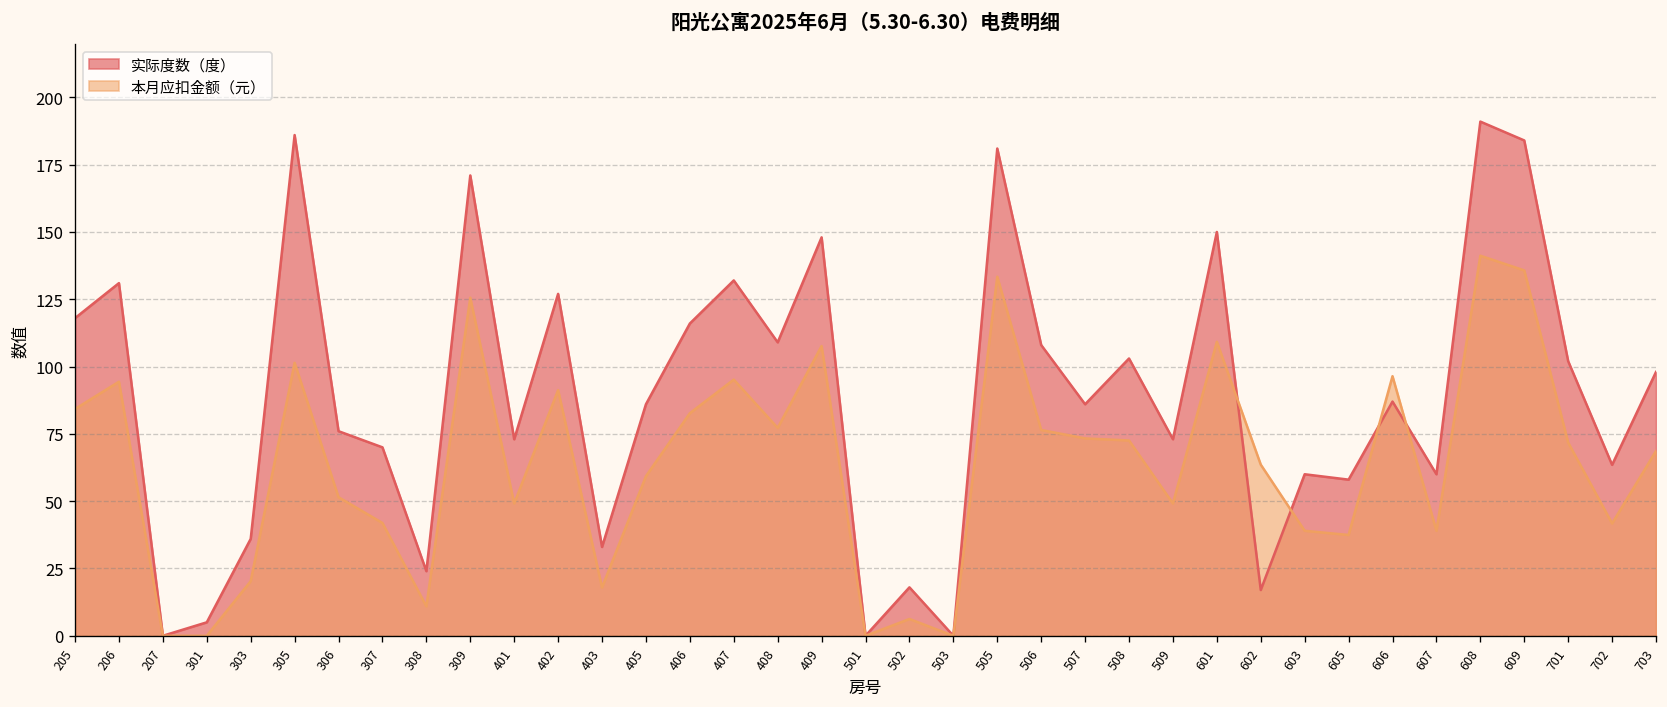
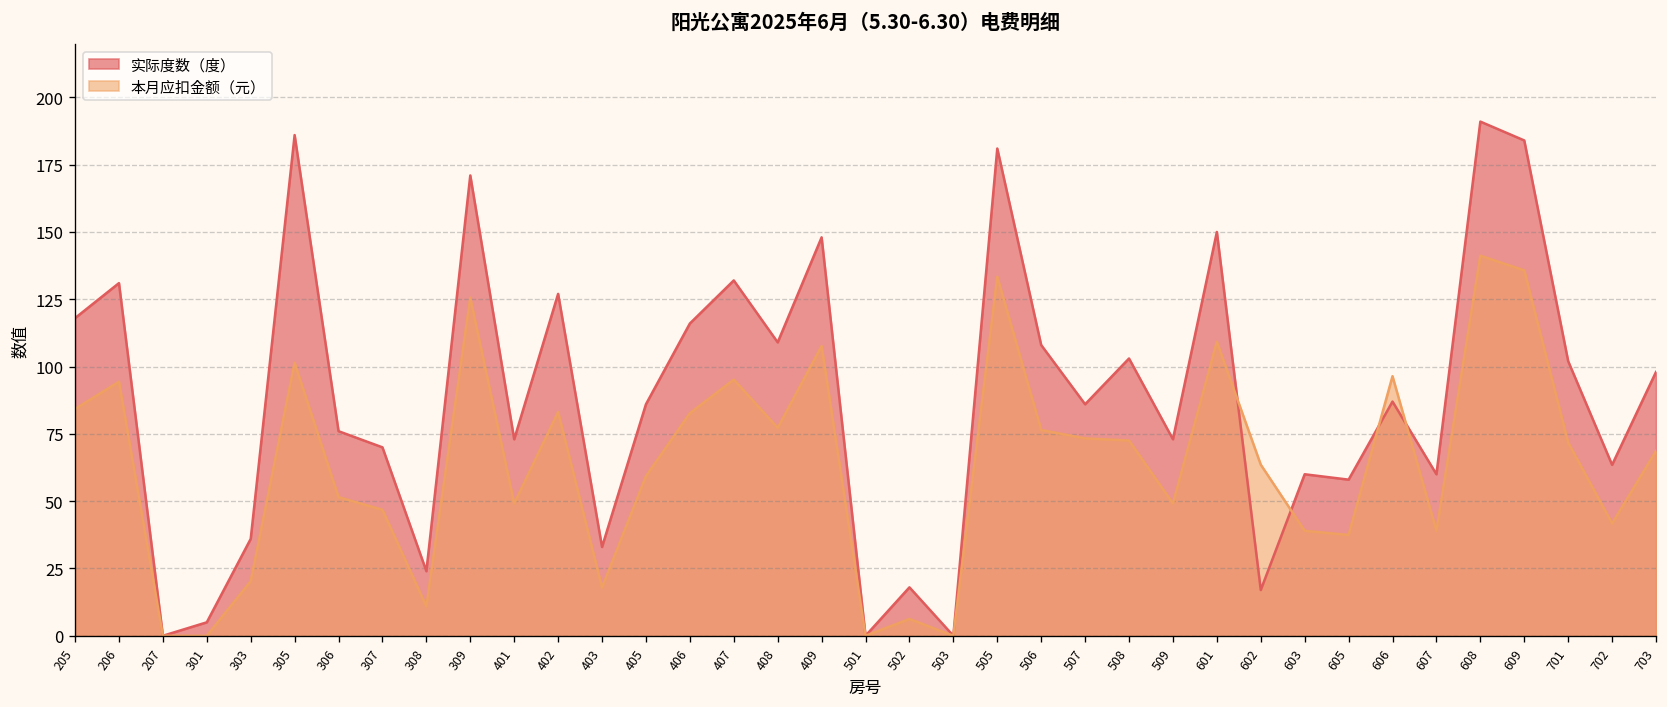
本月应扣金额（元）, 307: 42 -> 47
本月应扣金额（元）, 402: 91 -> 83
